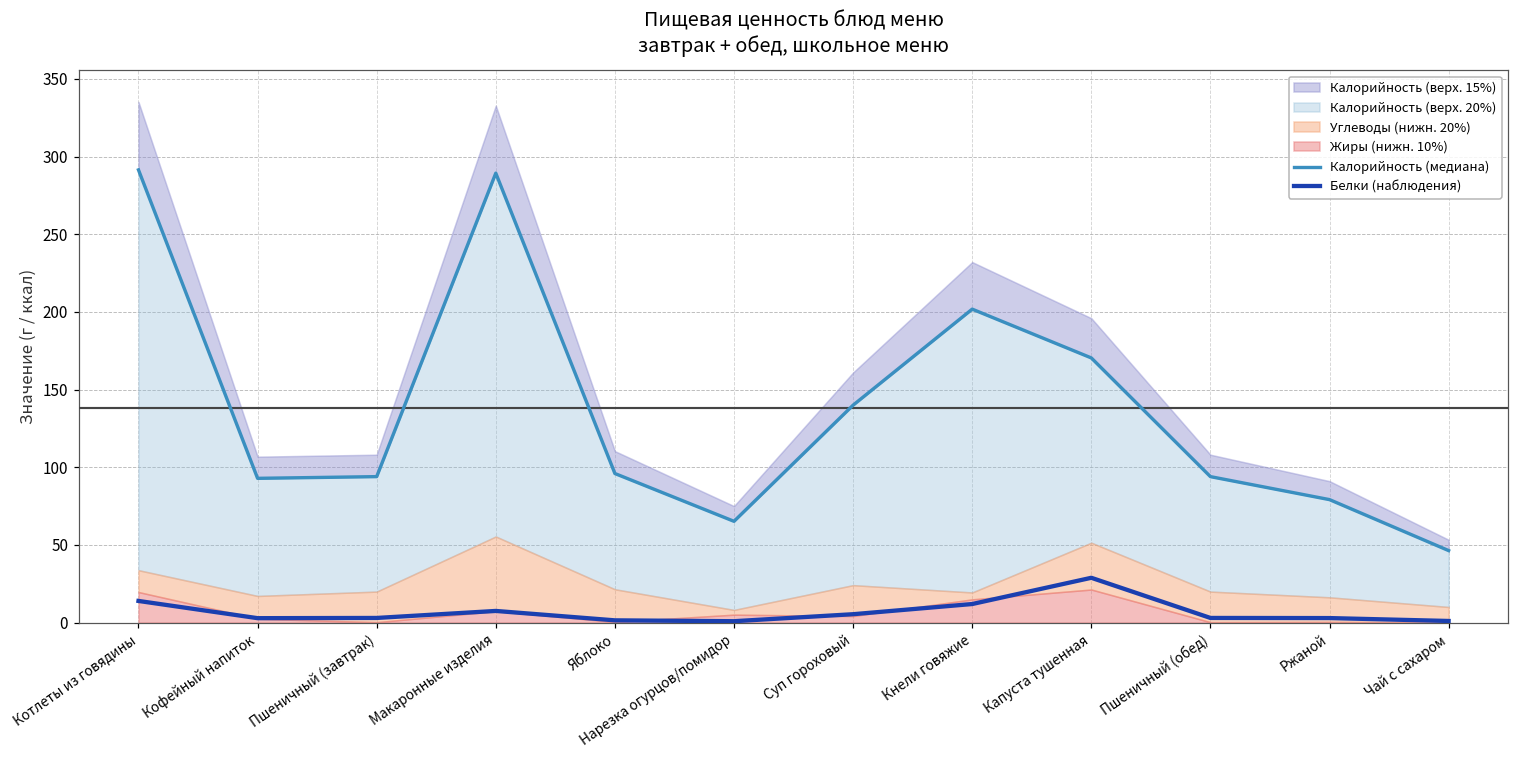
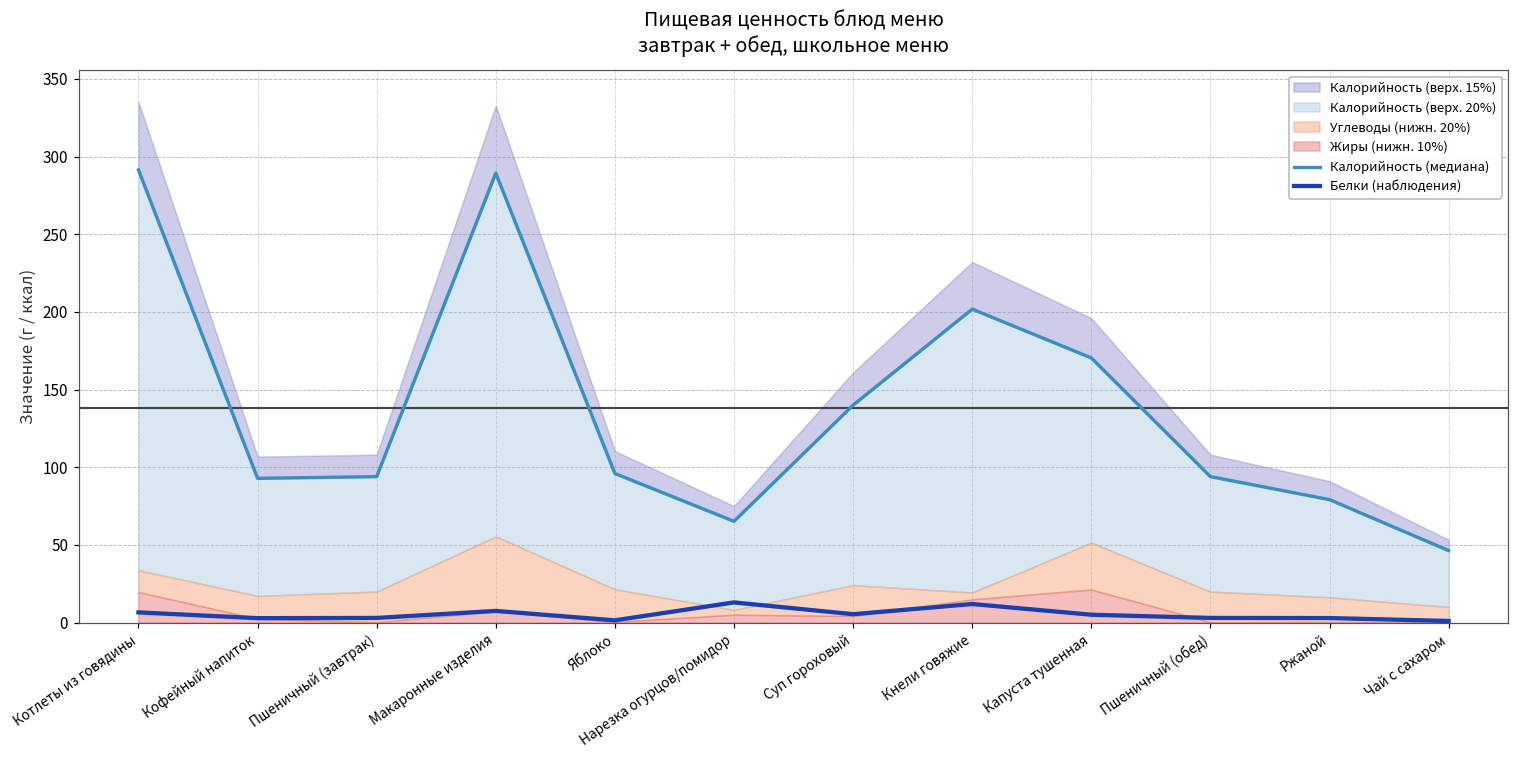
Белки (наблюдения), Котлеты из говядины: 14 -> 7
Белки (наблюдения), Нарезка огурцов/помидор: 1 -> 13
Белки (наблюдения), Капуста тушенная: 29 -> 5
